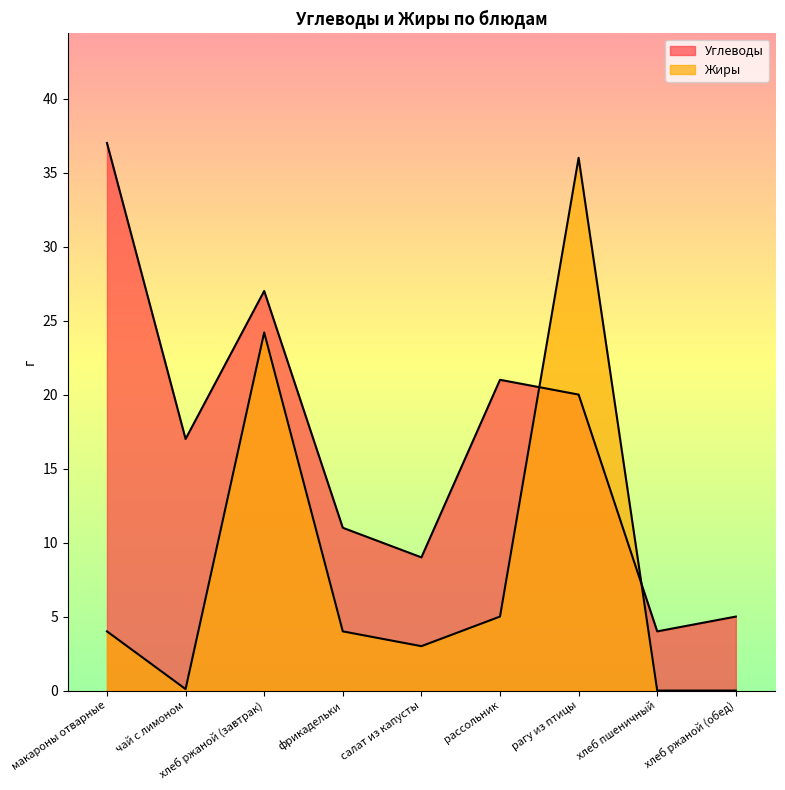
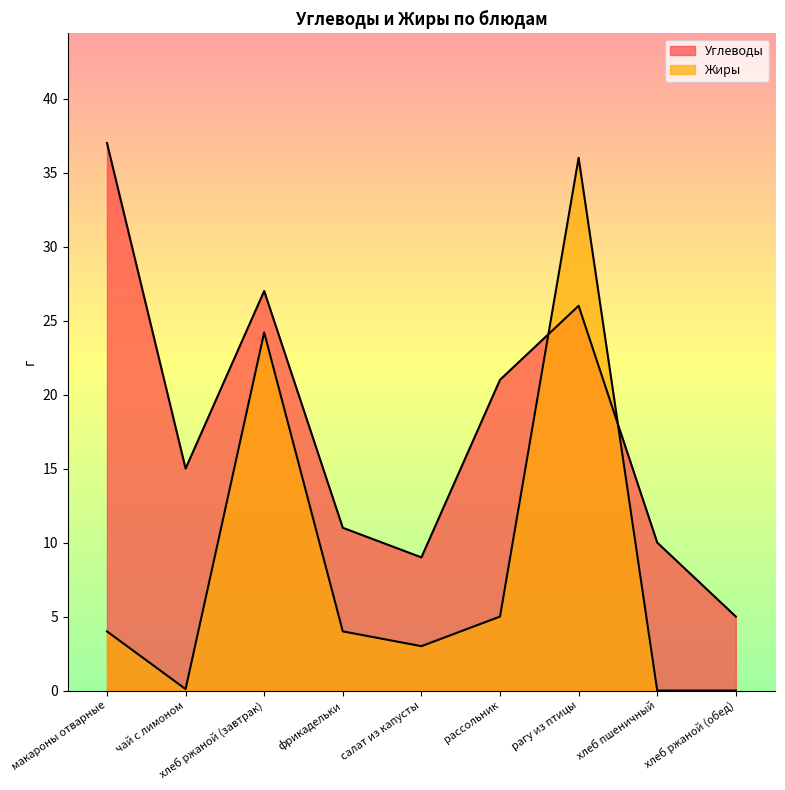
Углеводы, чай с лимоном: 17 -> 15
Углеводы, рагу из птицы: 20 -> 26
Углеводы, хлеб пшеничный: 4 -> 10
